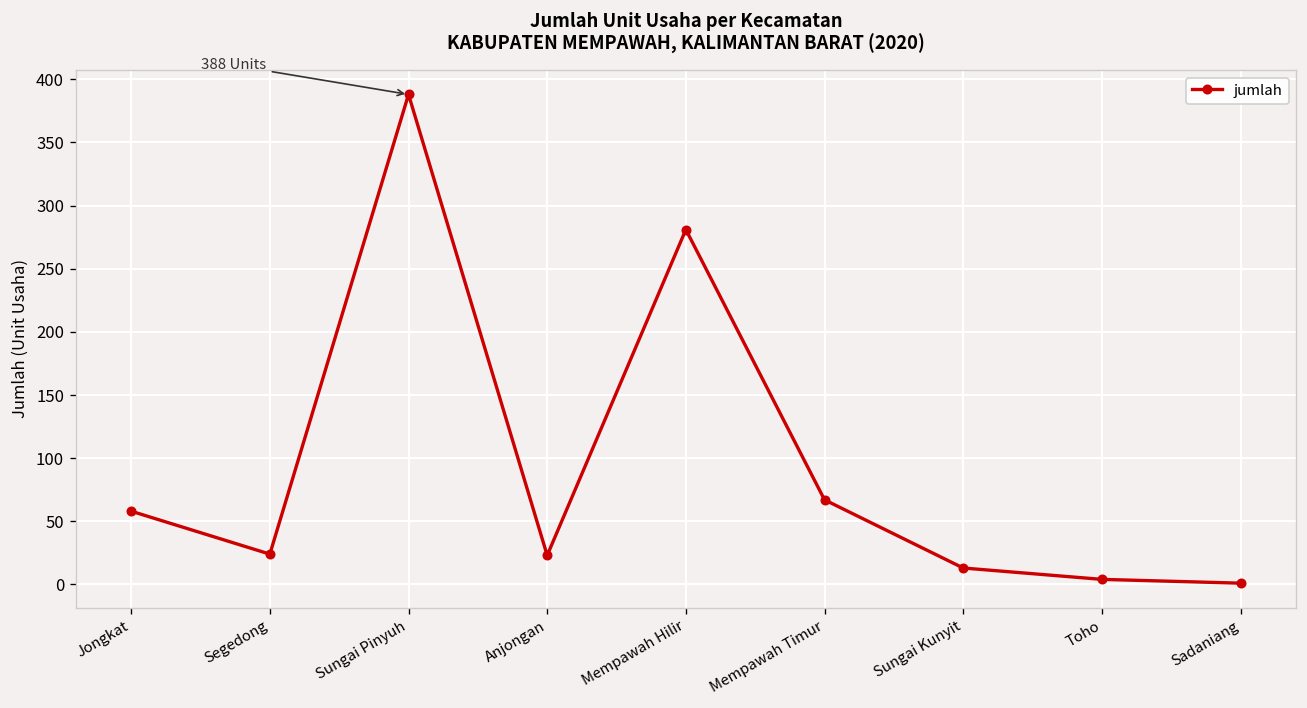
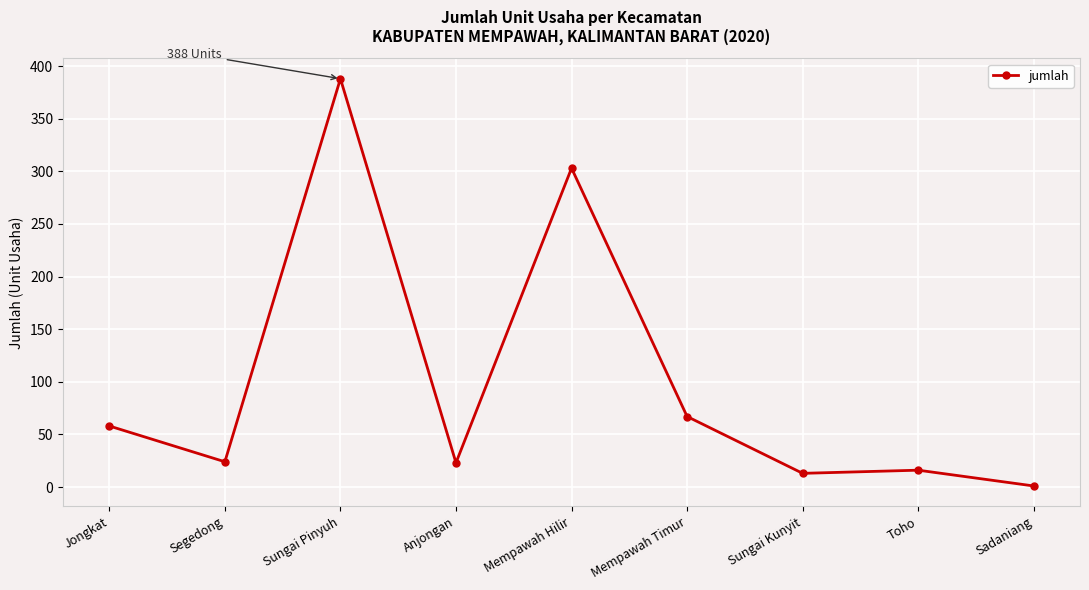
Mempawah Hilir: 281 -> 303
Toho: 4 -> 16
